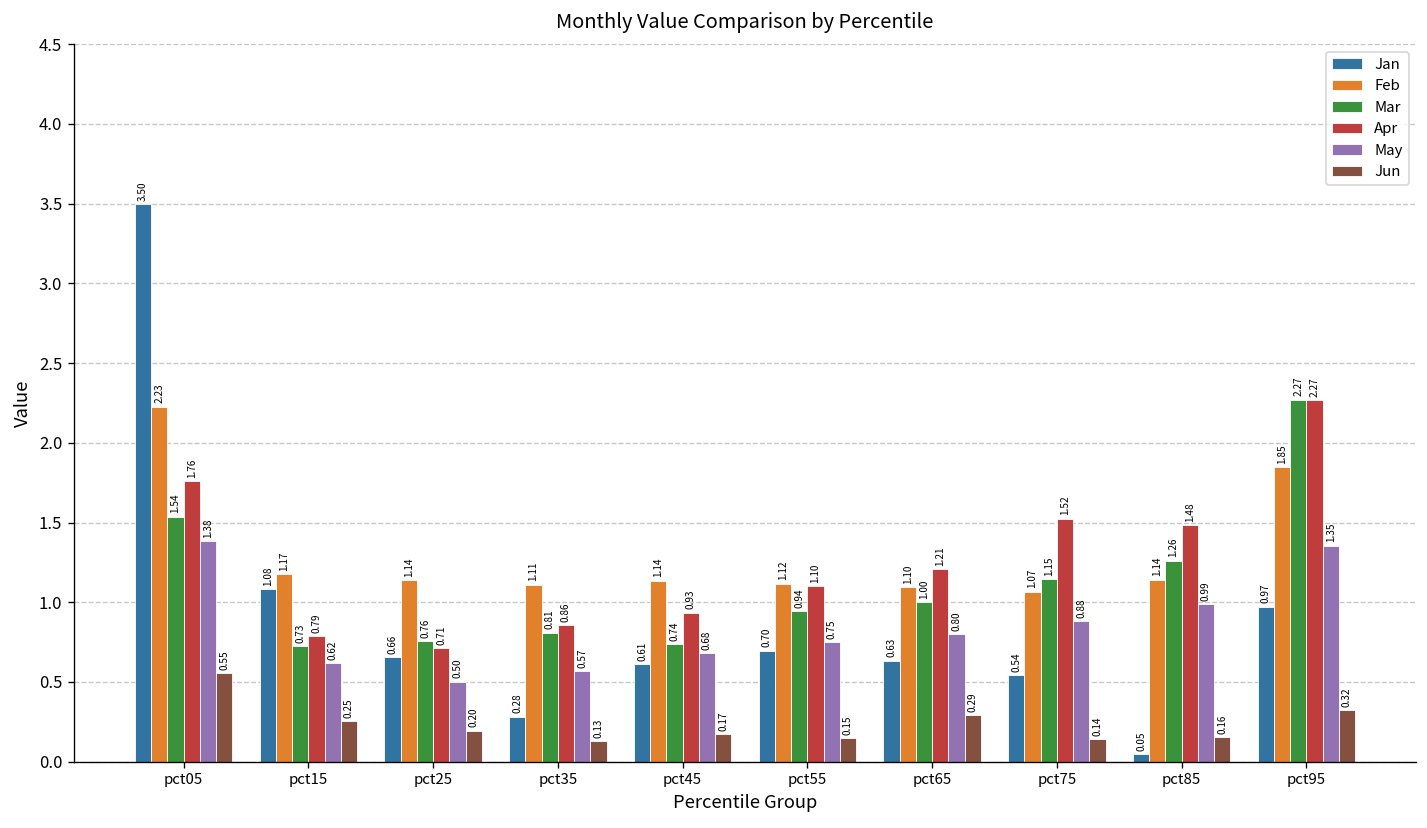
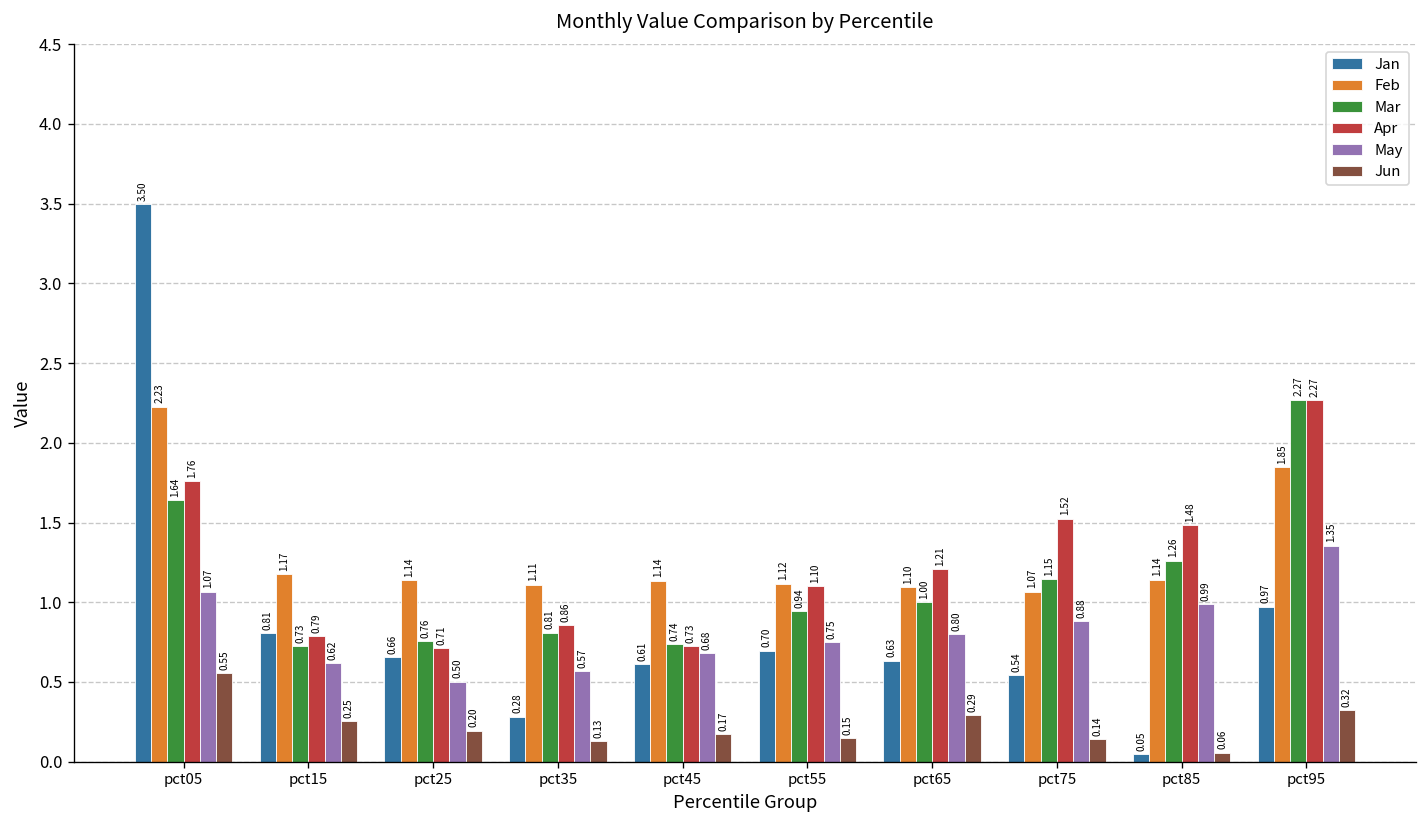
Mar, pct05: 1.54 -> 1.64
May, pct05: 1.38 -> 1.07
Jan, pct15: 1.08 -> 0.81
Apr, pct45: 0.93 -> 0.73
Jun, pct85: 0.16 -> 0.06
